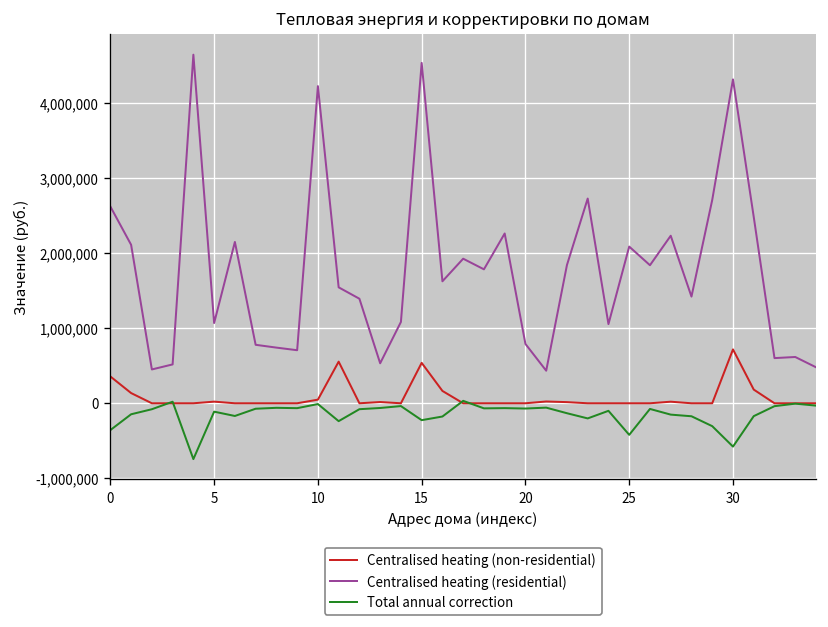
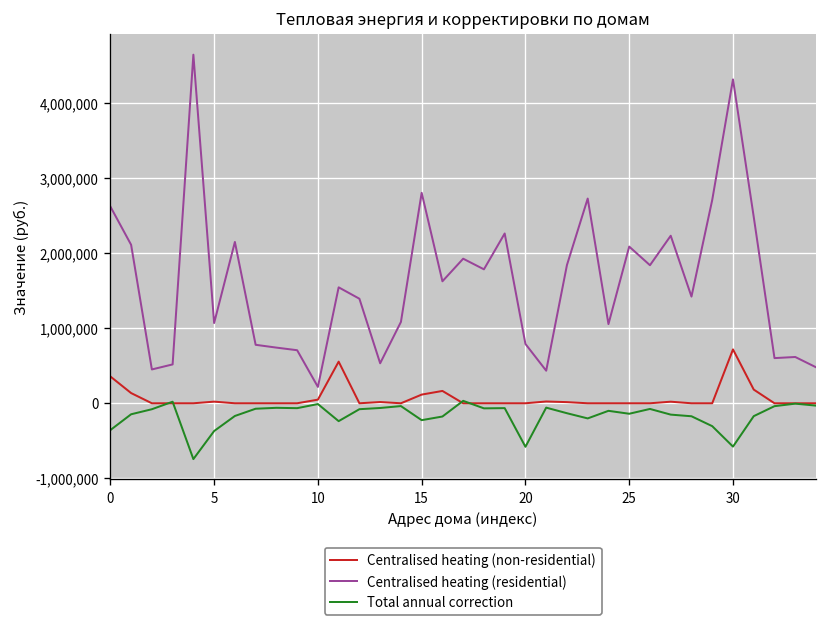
Total annual correction, 5: -100,000 -> -400,000
Centralised heating (residential), 10: 4,200,000 -> 200,000
Centralised heating (non-residential), 15: 500,000 -> 100,000
Centralised heating (residential), 15: 4,500,000 -> 2,800,000
Total annual correction, 20: -100,000 -> -600,000
Total annual correction, 25: -400,000 -> -100,000
